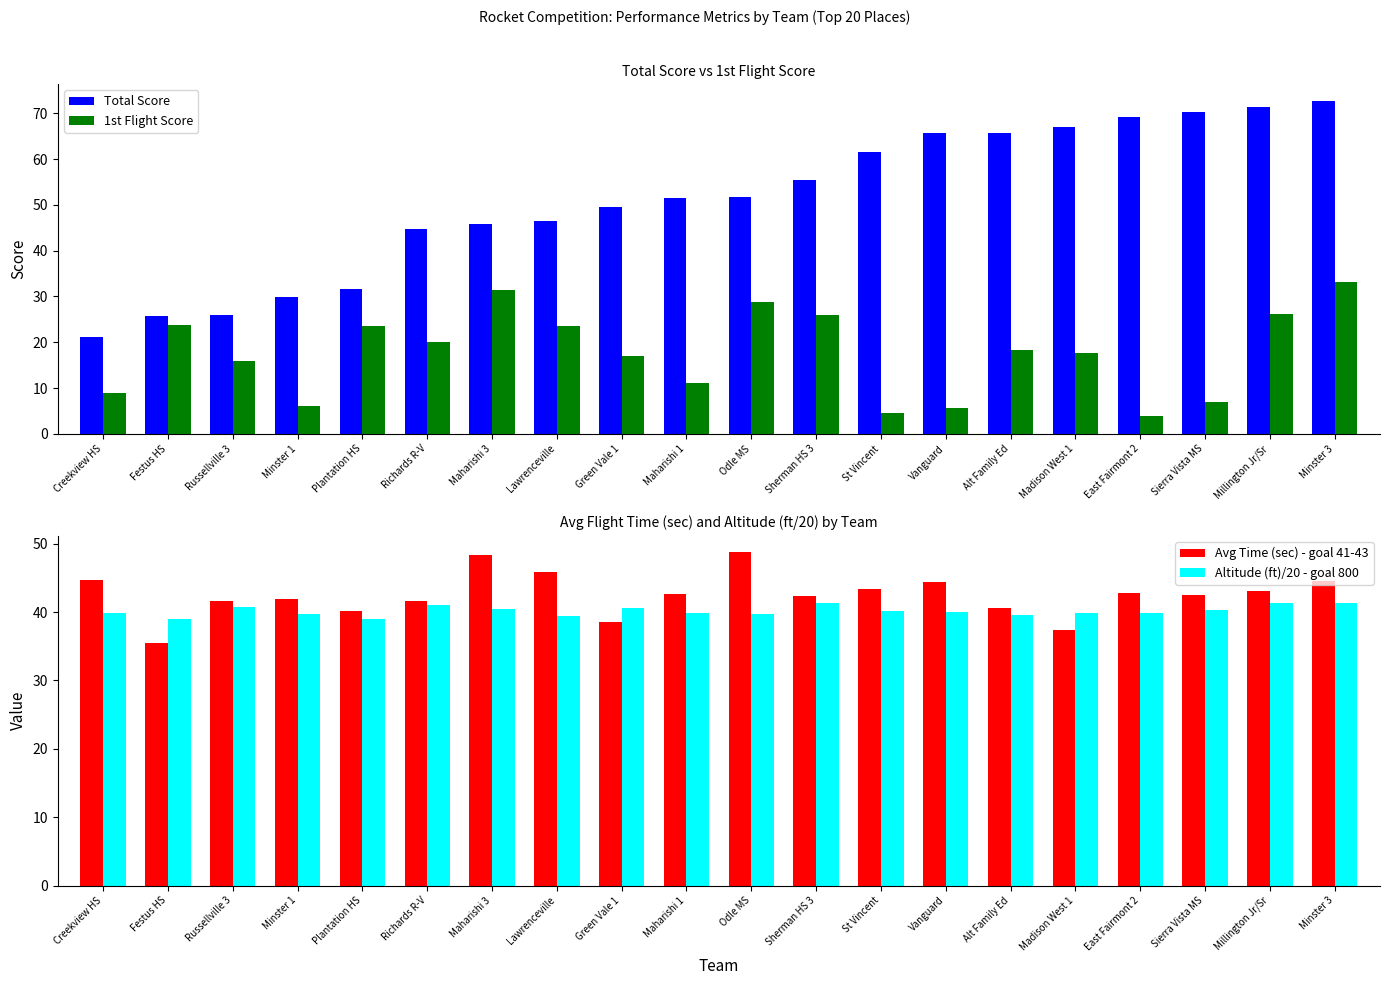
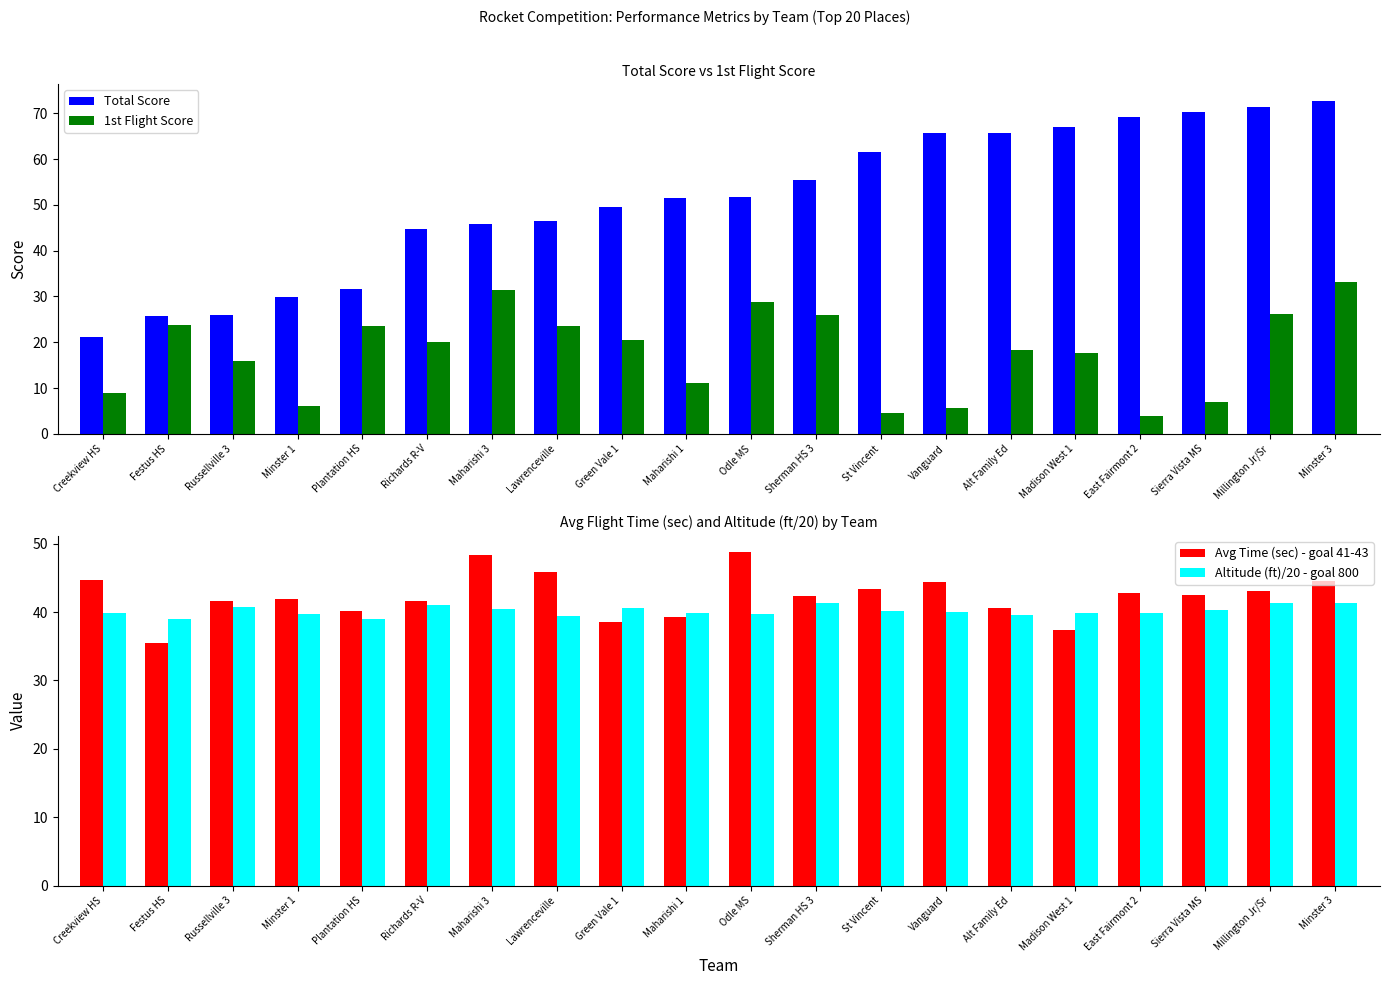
Total Score vs 1st Flight Score, 1st Flight Score, Green Vale 1: 17 -> 21
Avg Flight Time (sec) and Altitude (ft/20) by Team, Avg Time (sec) - goal 41-43, Maharishi 1: 43 -> 39
